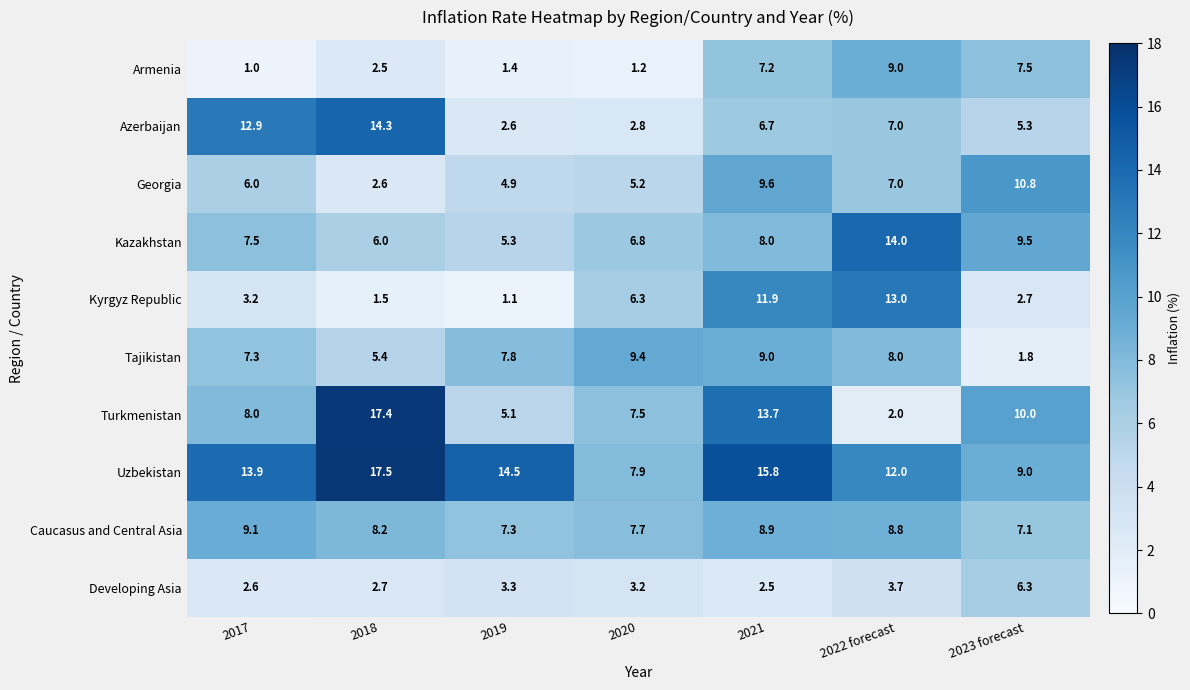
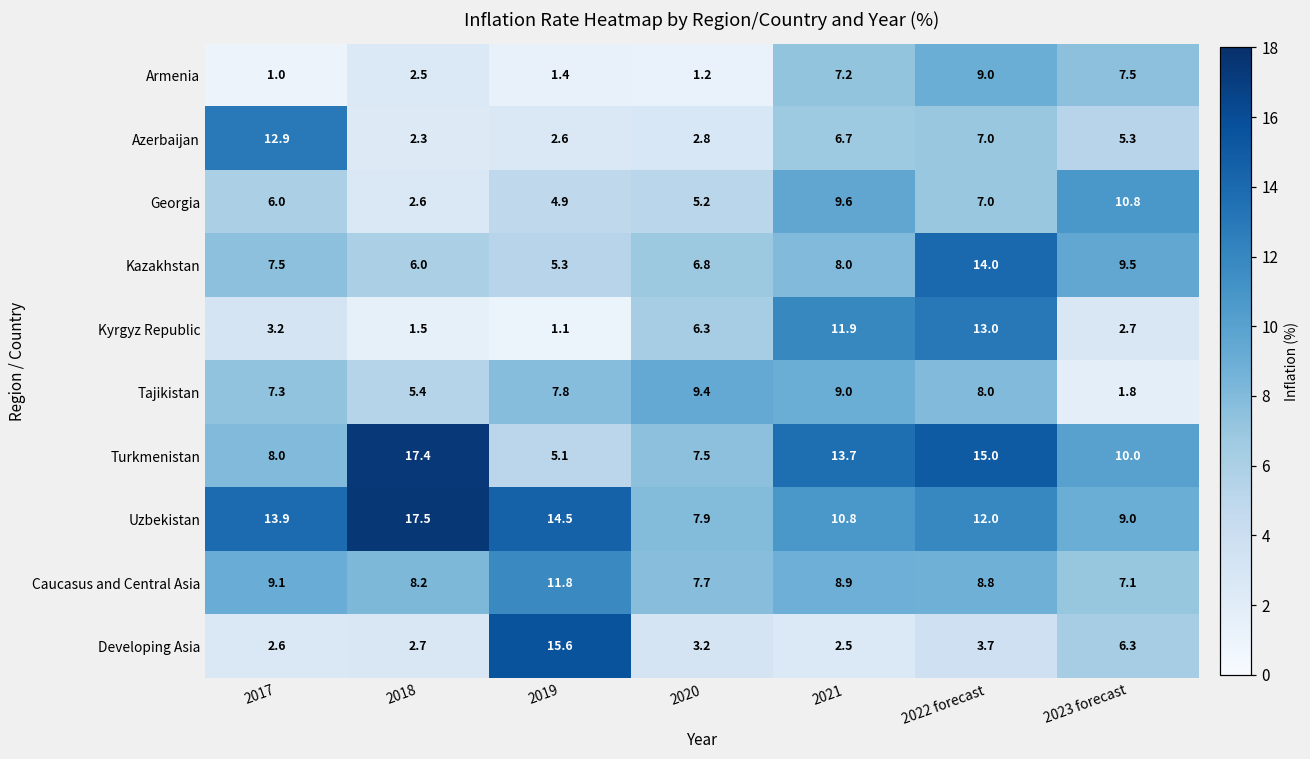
Azerbaijan, 2018: 14.3 -> 2.3
Turkmenistan, 2022 forecast: 2.0 -> 15.0
Uzbekistan, 2021: 15.8 -> 10.8
Caucasus and Central Asia, 2019: 7.3 -> 11.8
Developing Asia, 2019: 3.3 -> 15.6
